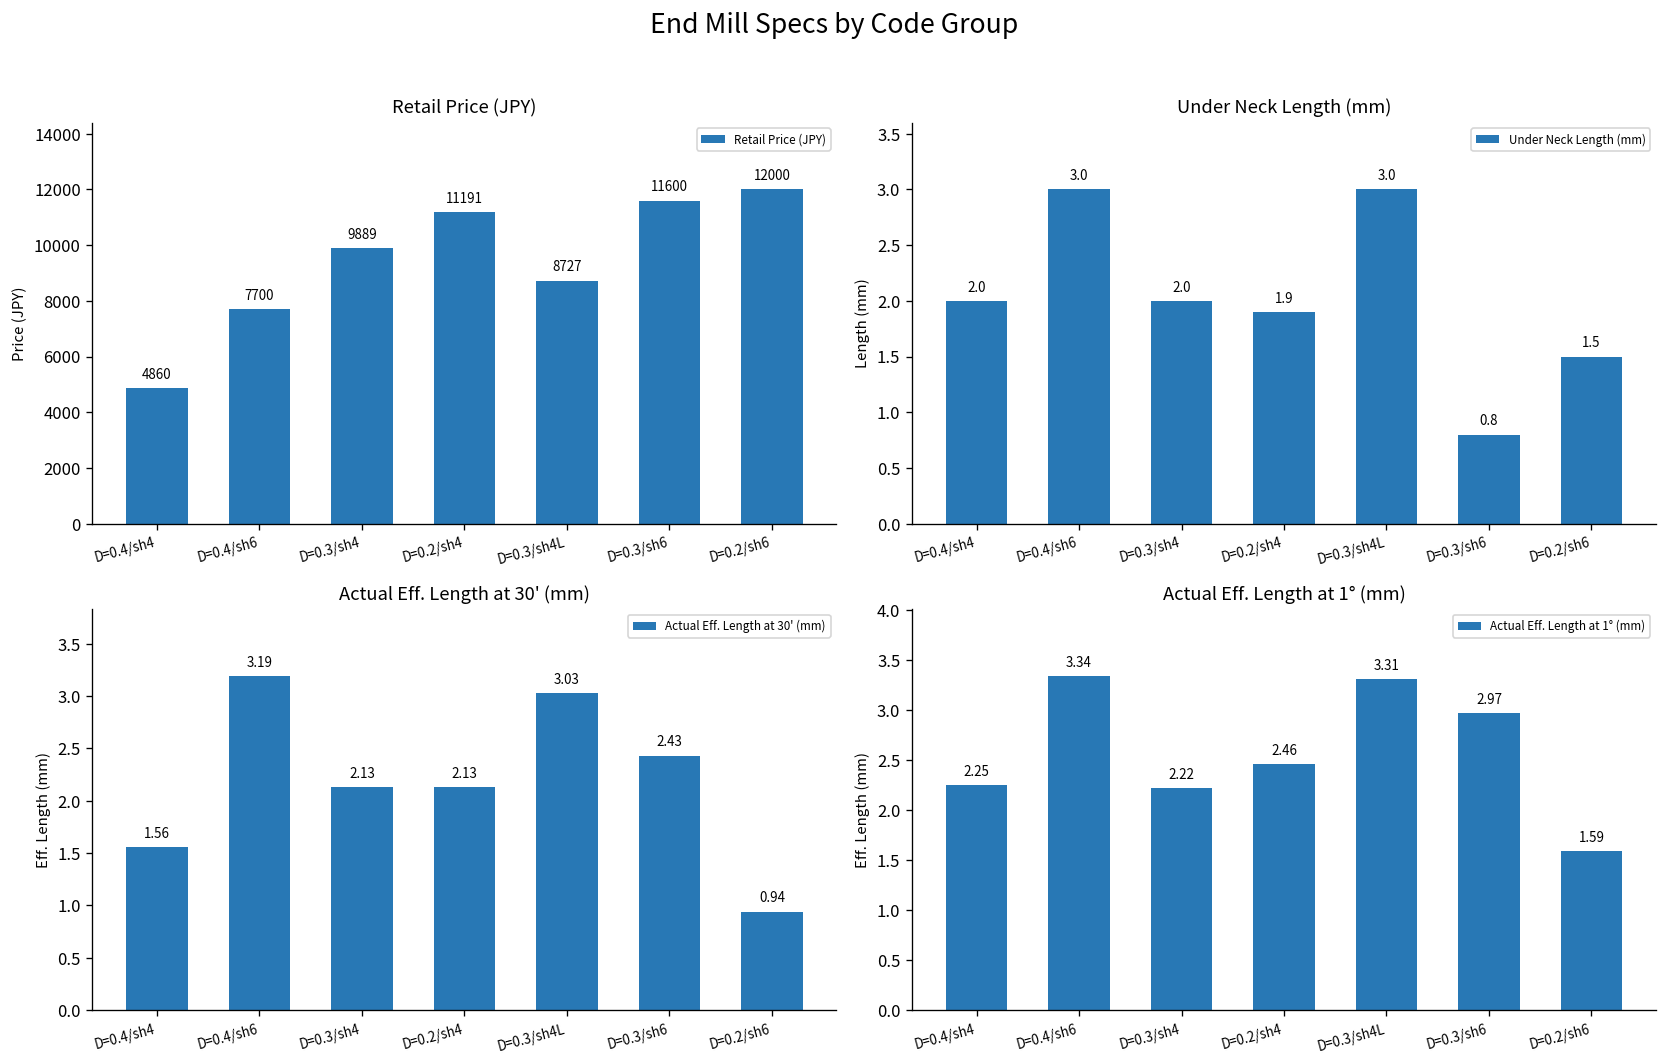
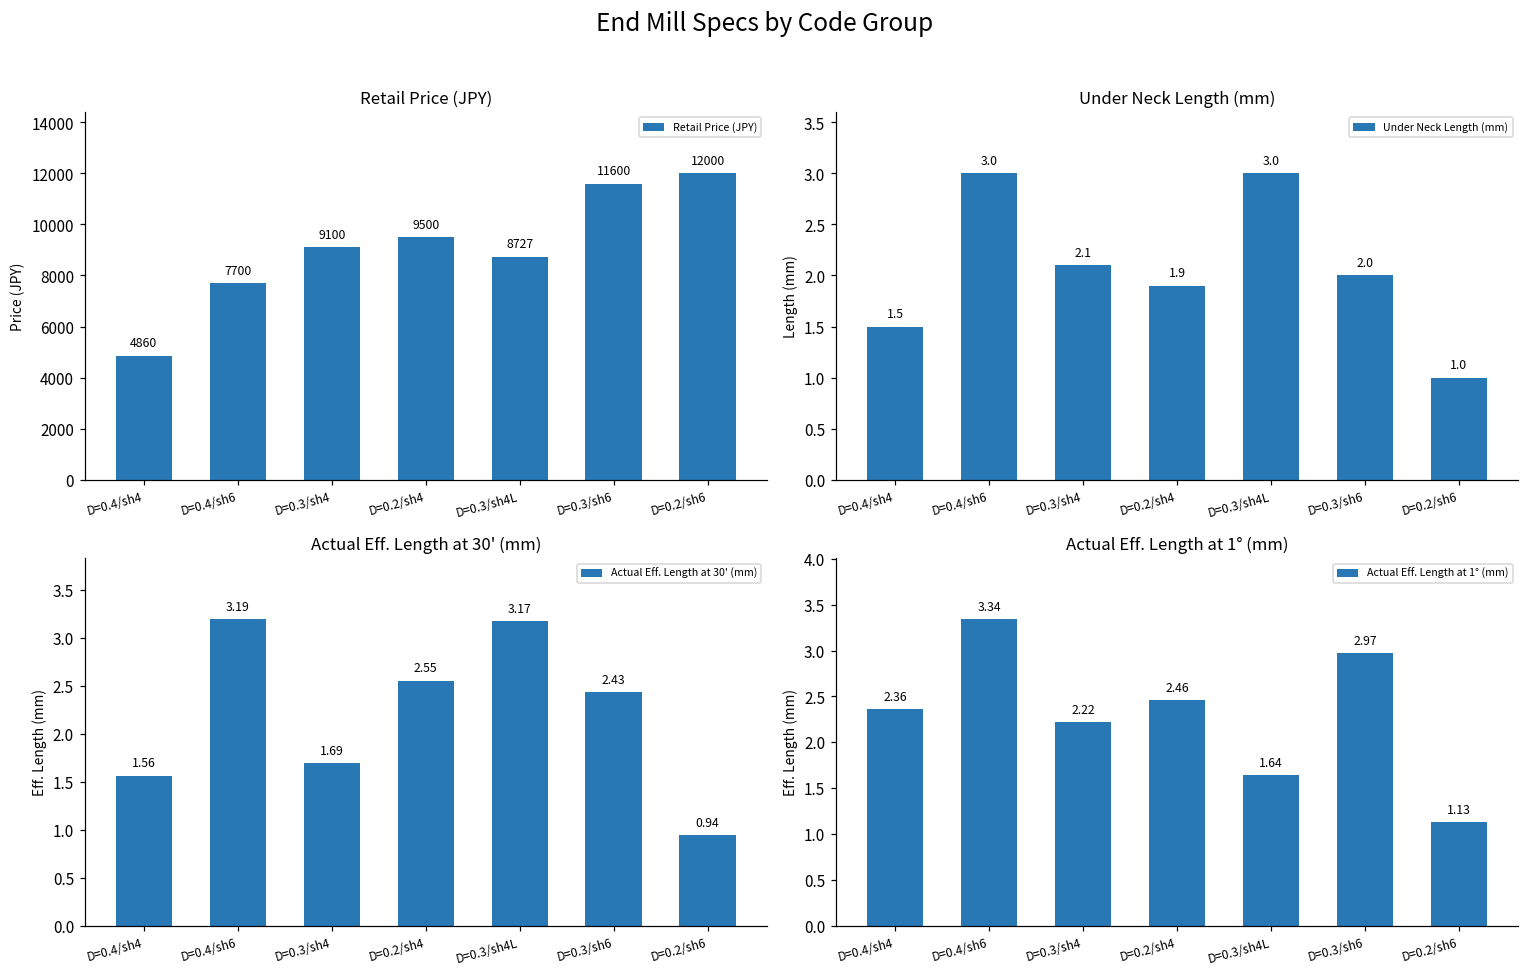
Retail Price (JPY), D=0.3/sh4: 9889 -> 9100
Retail Price (JPY), D=0.2/sh4: 11191 -> 9500
Under Neck Length (mm), D=0.4/sh4: 2.0 -> 1.5
Under Neck Length (mm), D=0.3/sh4: 2.0 -> 2.1
Under Neck Length (mm), D=0.3/sh6: 0.8 -> 2.0
Under Neck Length (mm), D=0.2/sh6: 1.5 -> 1.0
Actual Eff. Length at 30' (mm), D=0.3/sh4: 2.13 -> 1.69
Actual Eff. Length at 30' (mm), D=0.2/sh4: 2.13 -> 2.55
Actual Eff. Length at 30' (mm), D=0.3/sh4L: 3.03 -> 3.17
Actual Eff. Length at 1° (mm), D=0.4/sh4: 2.25 -> 2.36
Actual Eff. Length at 1° (mm), D=0.3/sh4L: 3.31 -> 1.64
Actual Eff. Length at 1° (mm), D=0.2/sh6: 1.59 -> 1.13
